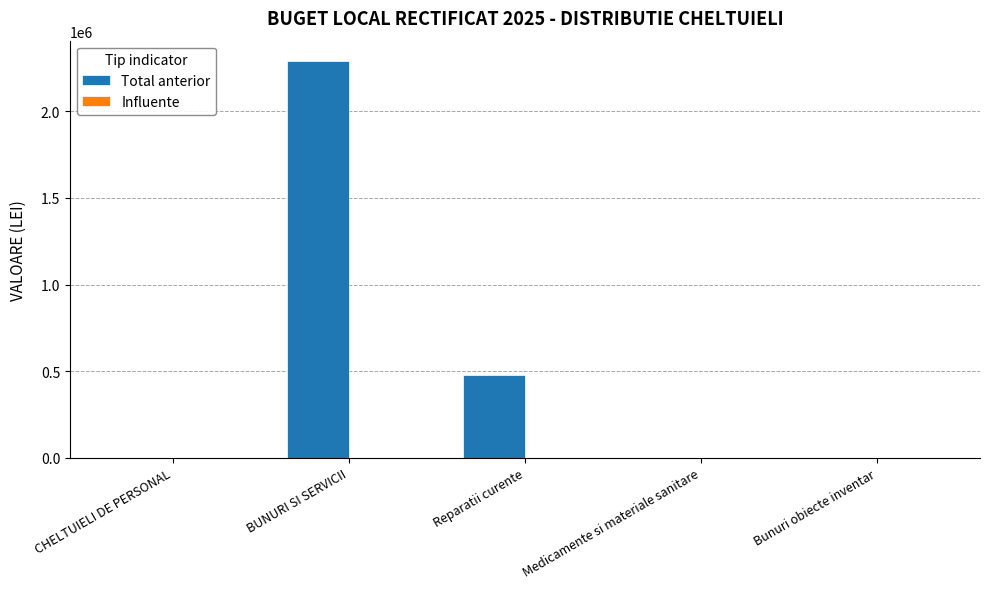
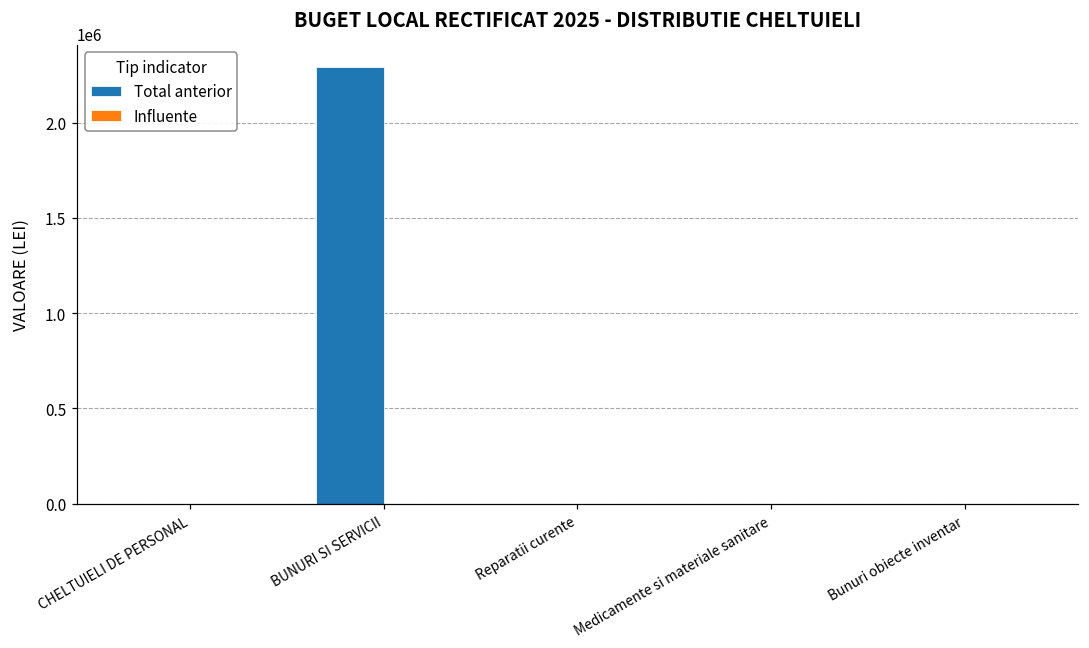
Total anterior, Reparatii curente: 480000 -> 0
